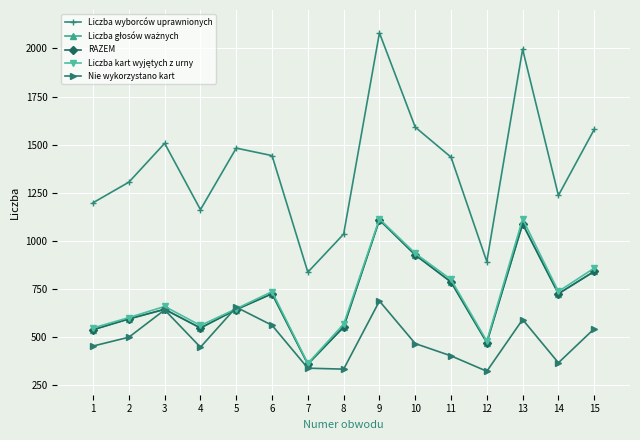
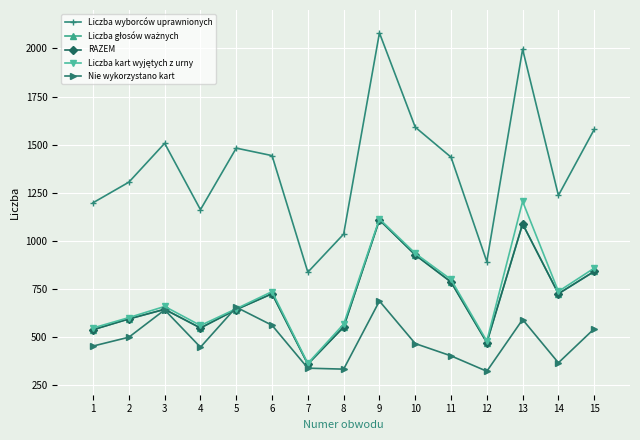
Liczba kart wyjętych z urny, 13: 1110 -> 1210
